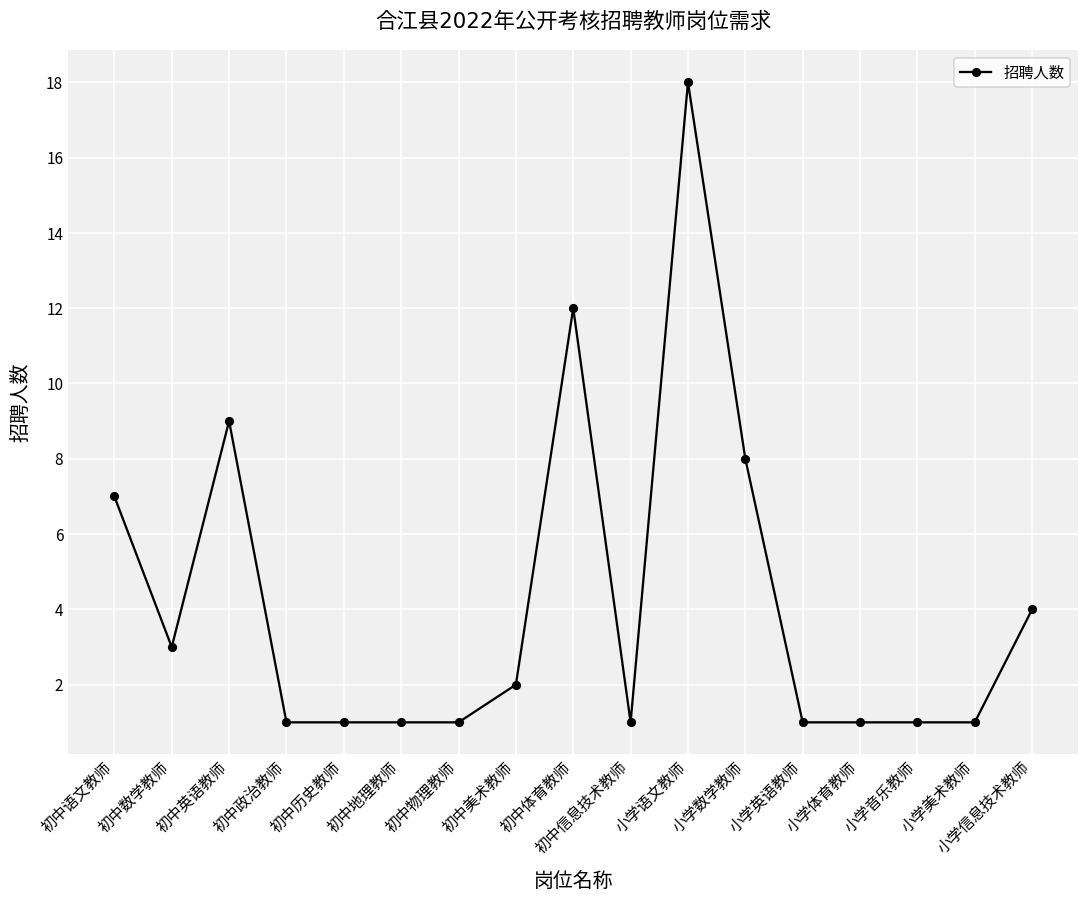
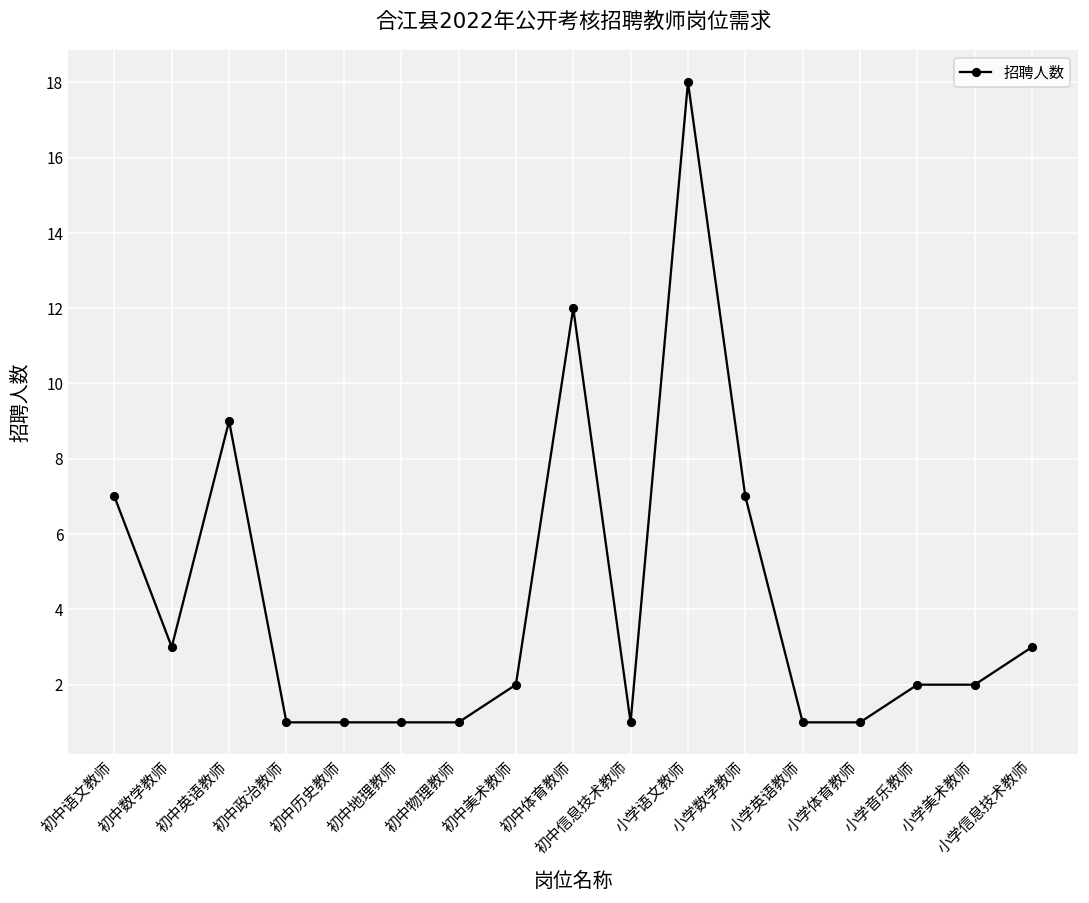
小学数学教师: 8 -> 7
小学音乐教师: 1 -> 2
小学美术教师: 1 -> 2
小学信息技术教师: 4 -> 3
